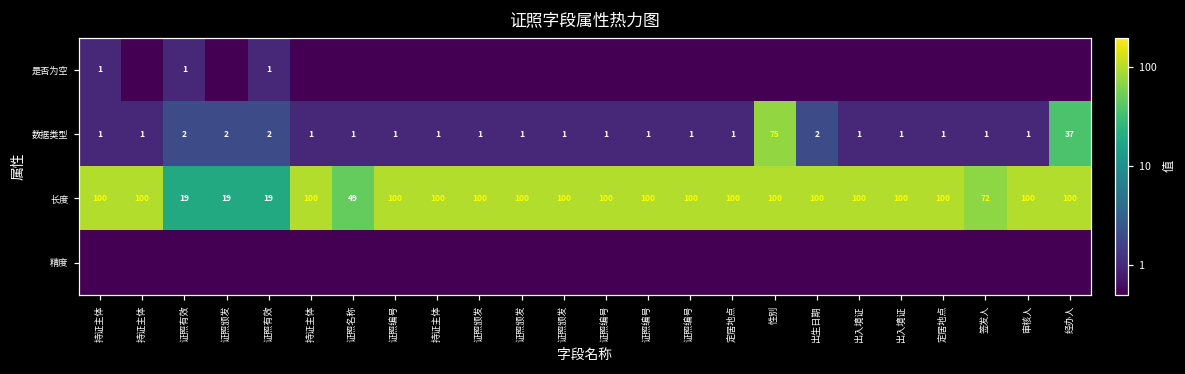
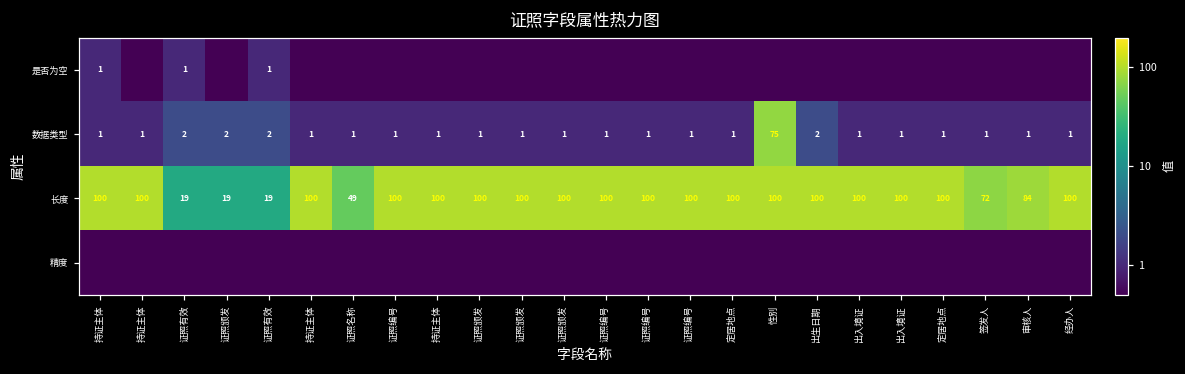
数据类型, 经办人: 37 -> 1
长度, 审核人: 100 -> 84
